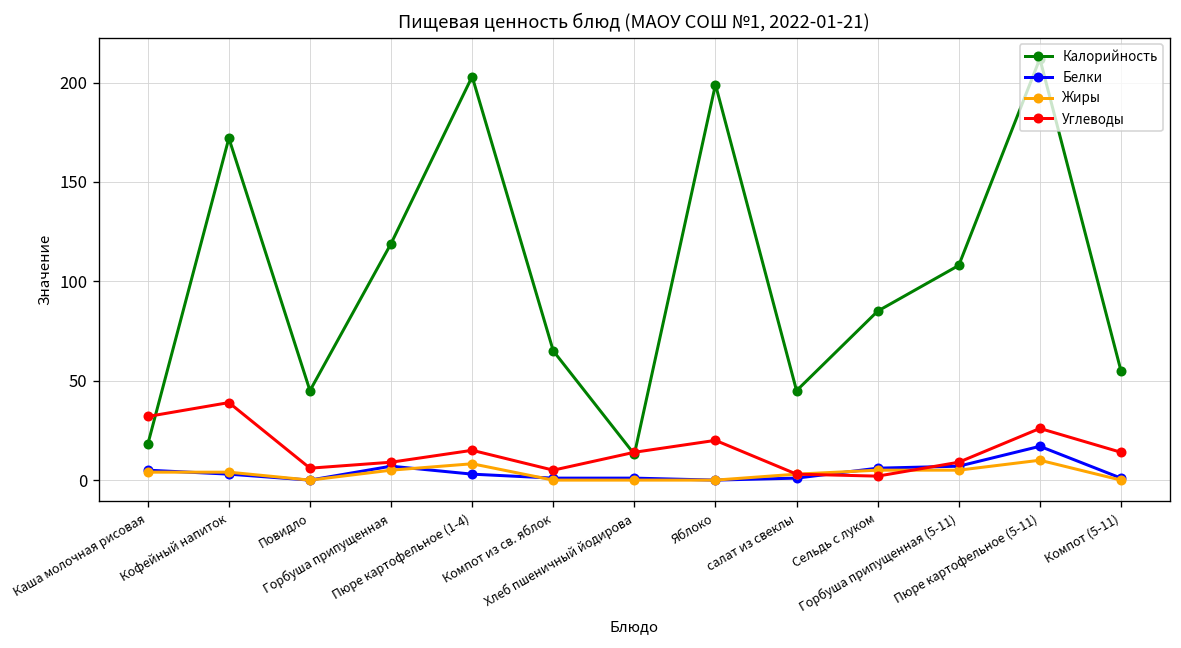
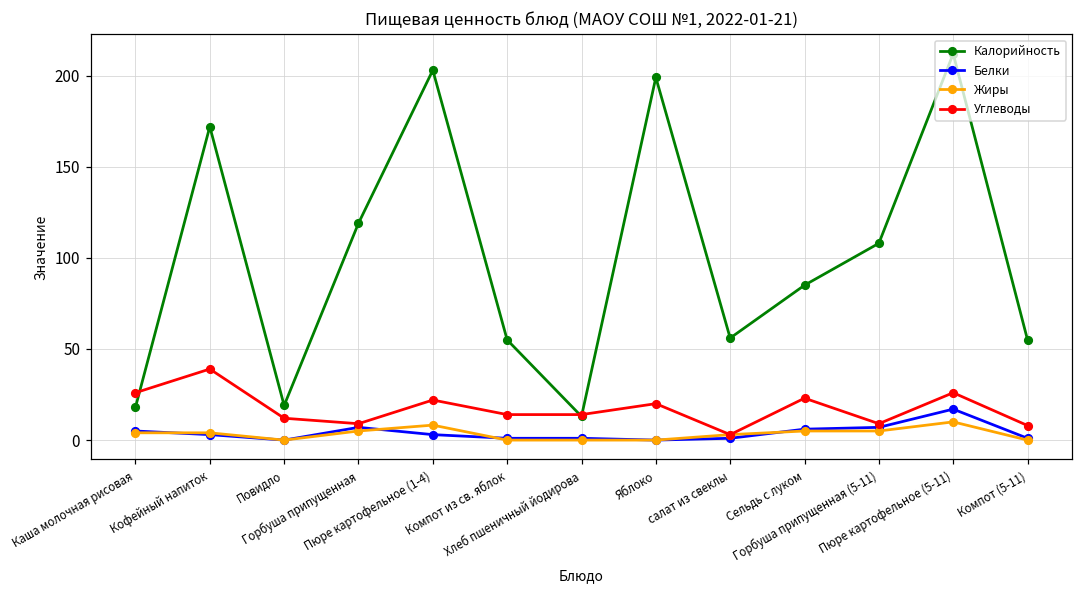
Углеводы, Каша молочная рисовая: 32 -> 26
Калорийность, Повидло: 45 -> 19
Углеводы, Повидло: 6 -> 12
Углеводы, Пюре картофельное (1-4): 15 -> 22
Калорийность, Компот из св. яблок: 65 -> 55
Углеводы, Компот из св. яблок: 5 -> 14
Калорийность, салат из свеклы: 45 -> 56
Углеводы, Сельдь с луком: 2 -> 23
Углеводы, Компот (5-11): 14 -> 8
